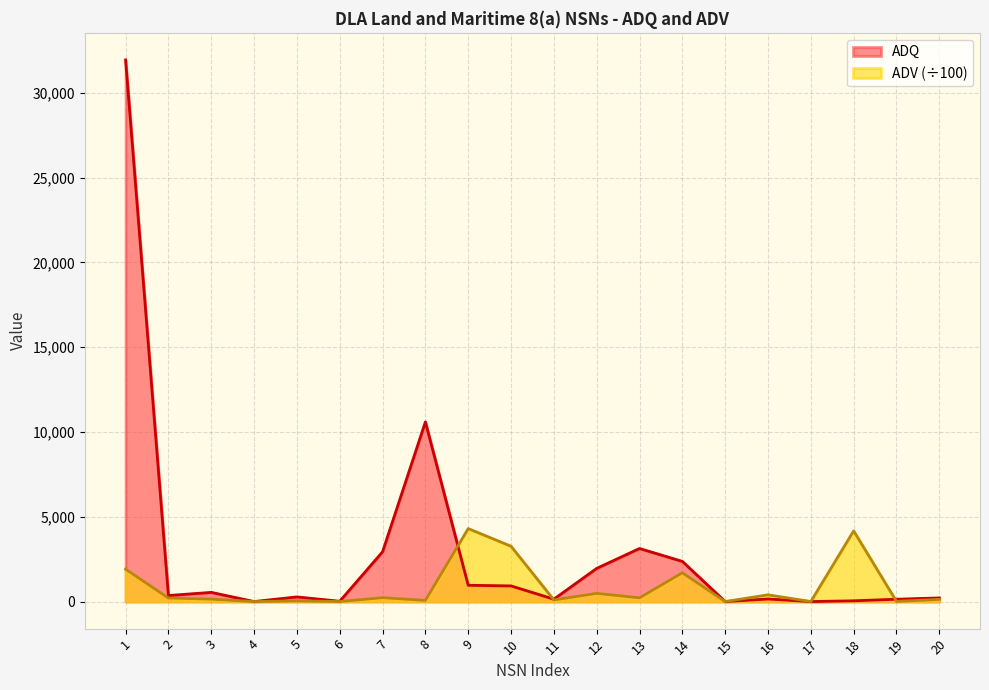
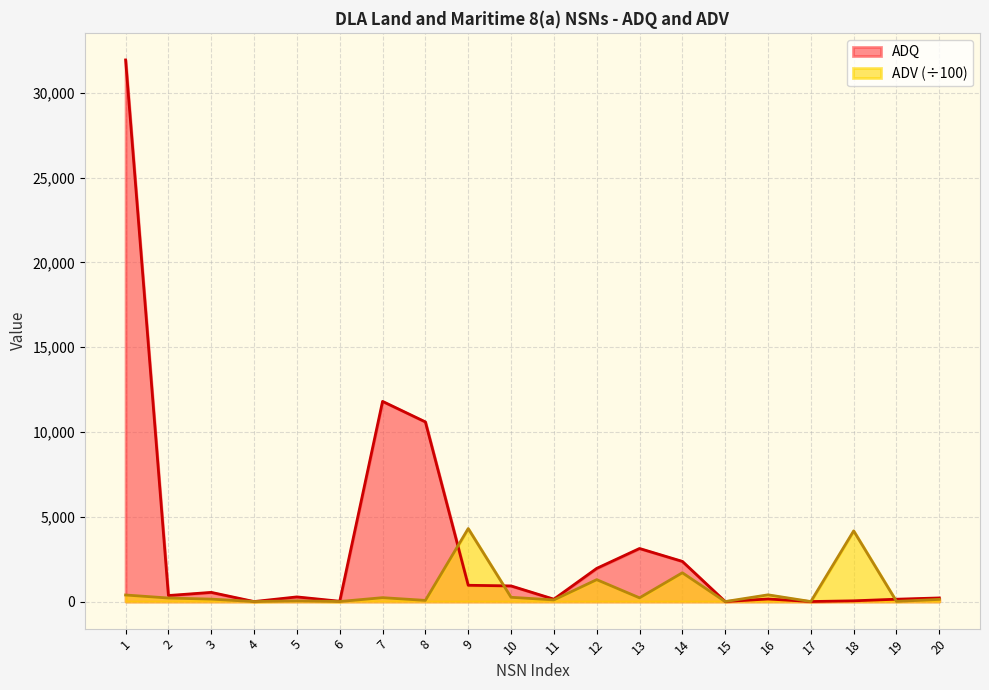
ADV (÷100), 1: 1,900 -> 400
ADQ, 7: 2,900 -> 11,800
ADV (÷100), 10: 3,300 -> 300
ADV (÷100), 12: 500 -> 1,300
